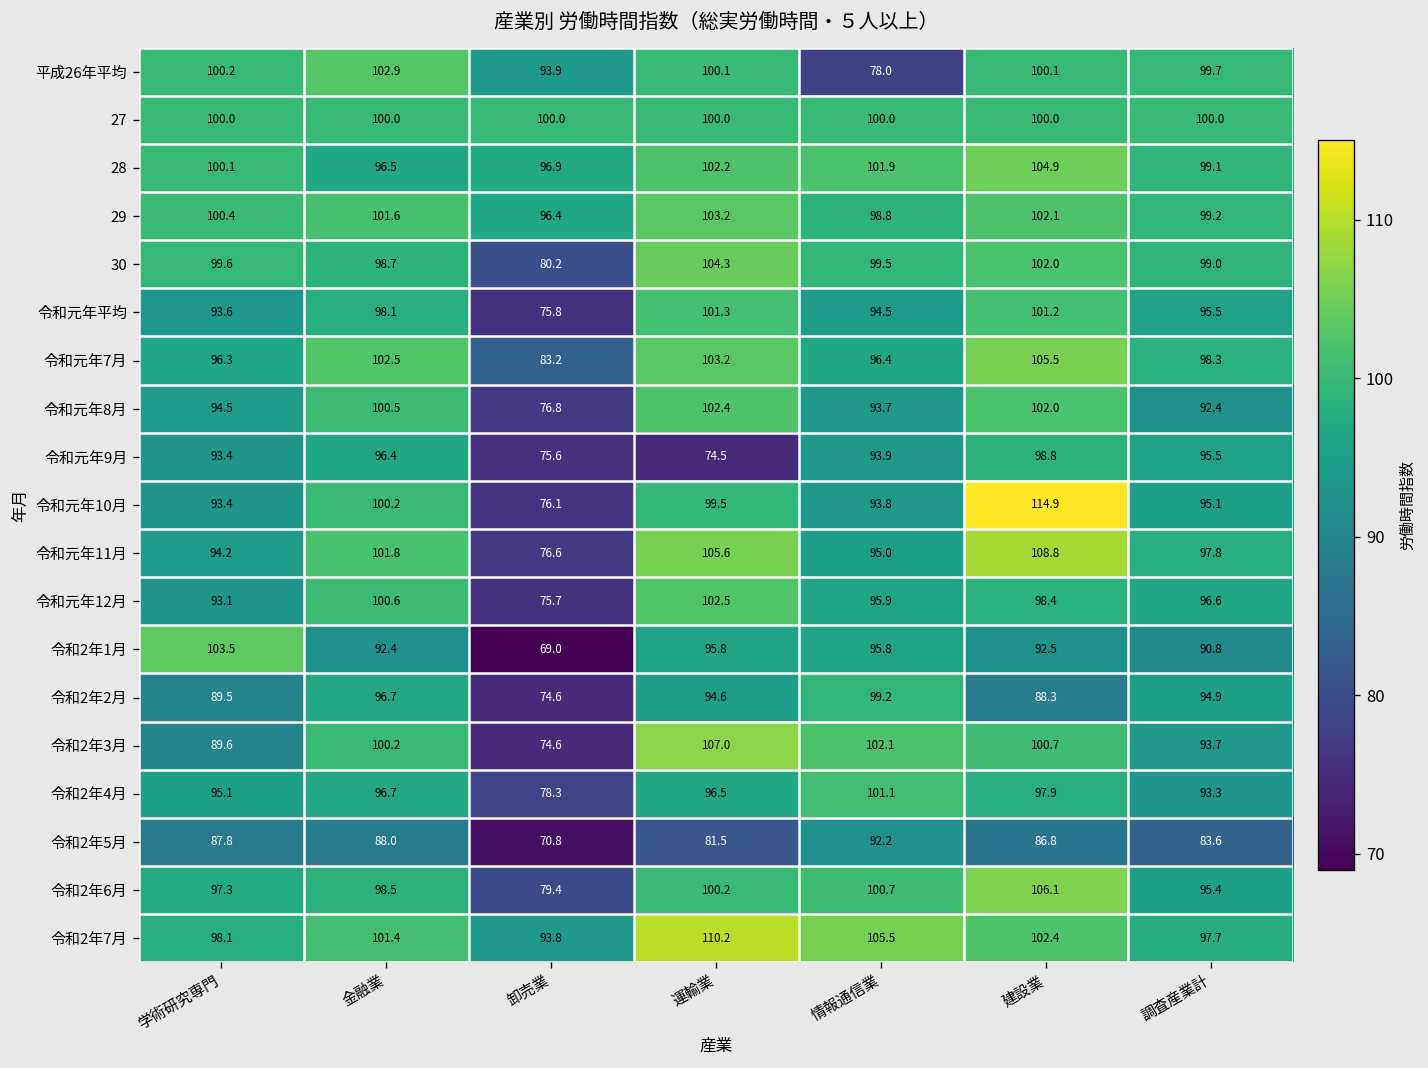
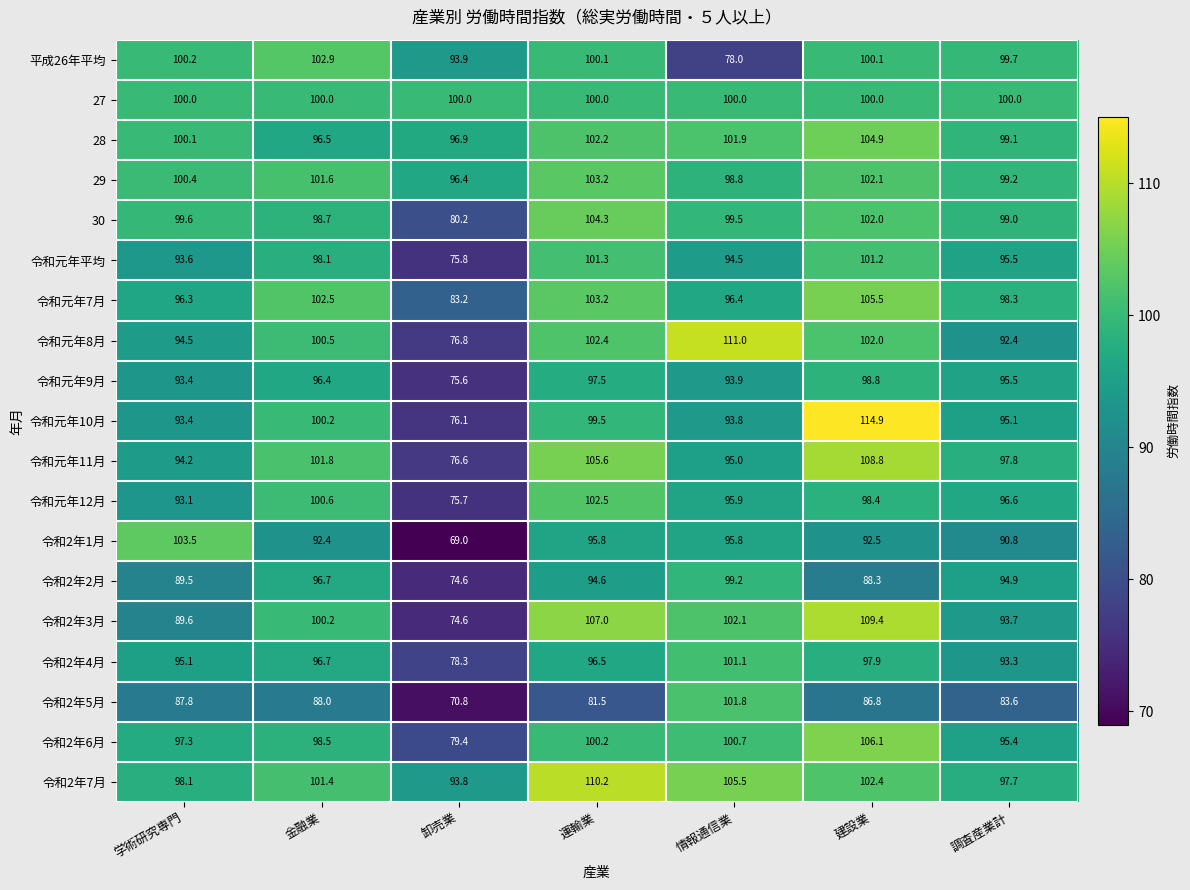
令和元年8月, 情報通信業: 93.7 -> 111.0
令和元年9月, 運輸業: 74.5 -> 97.5
令和2年3月, 建設業: 100.7 -> 109.4
令和2年5月, 情報通信業: 92.2 -> 101.8
